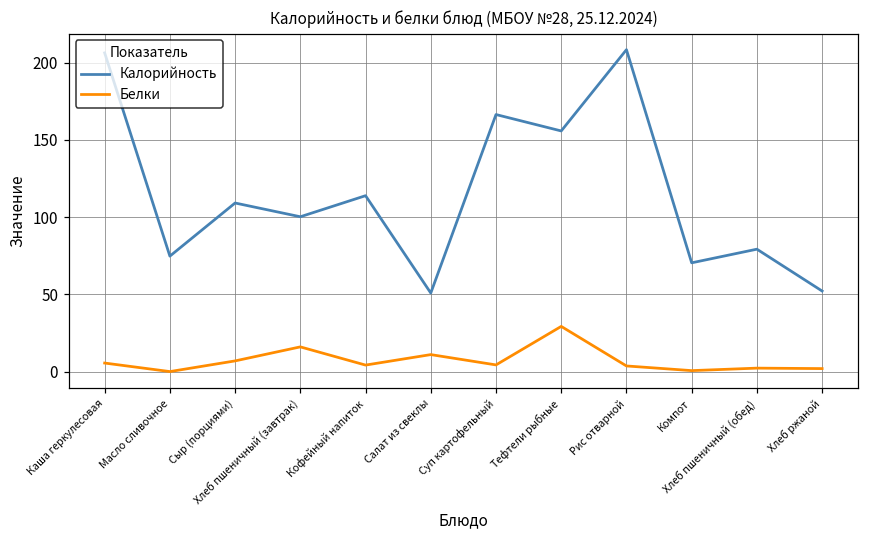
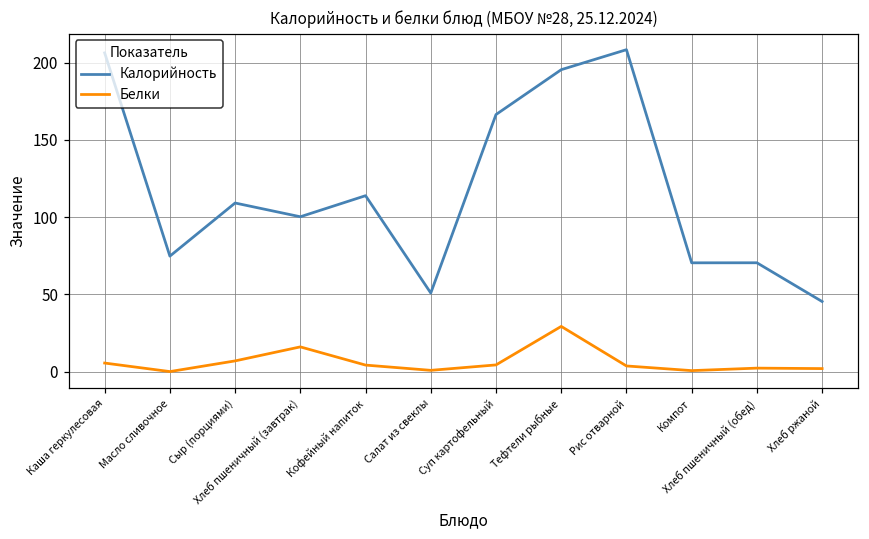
Белки, Салат из свеклы: 11 -> 1
Калорийность, Тефтели рыбные: 156 -> 196
Калорийность, Хлеб пшеничный (обед): 79 -> 71
Калорийность, Хлеб ржаной: 52 -> 45
